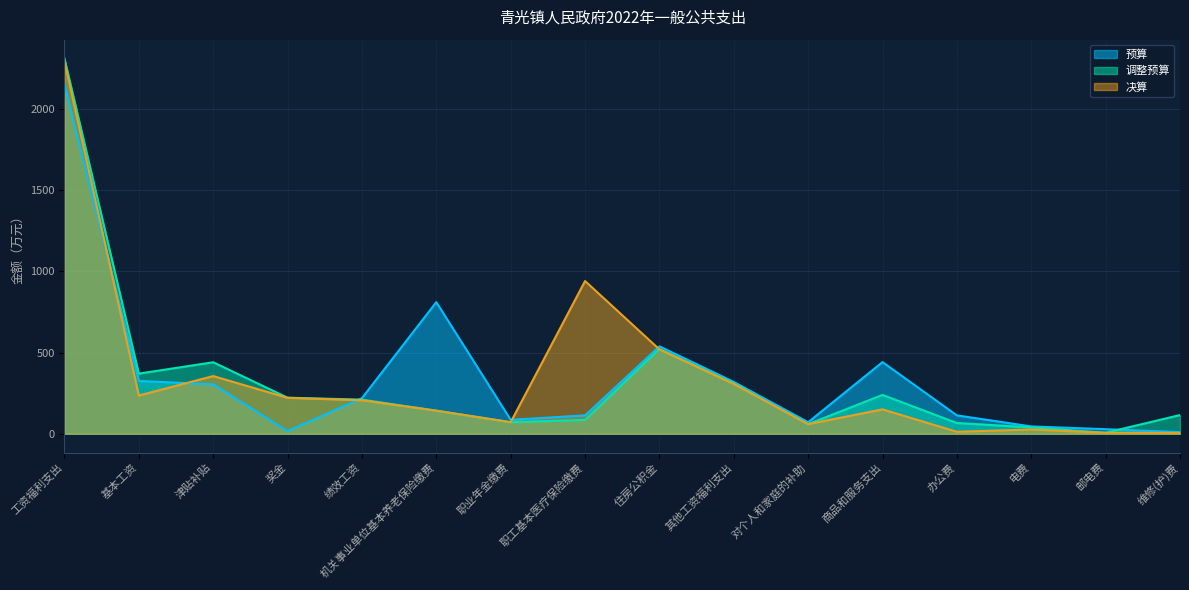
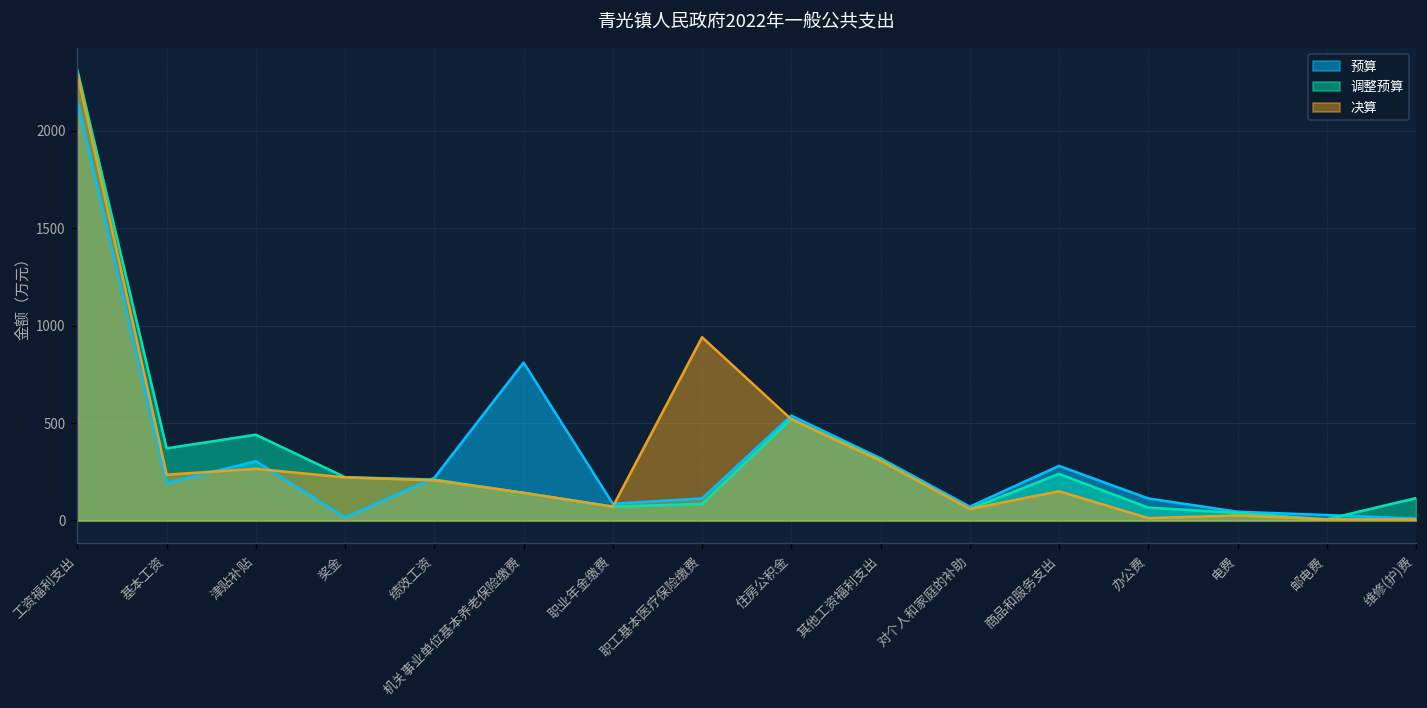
预算, 基本工资: 330 -> 190
决算, 津贴补贴: 360 -> 270
预算, 商品和服务支出: 440 -> 280
